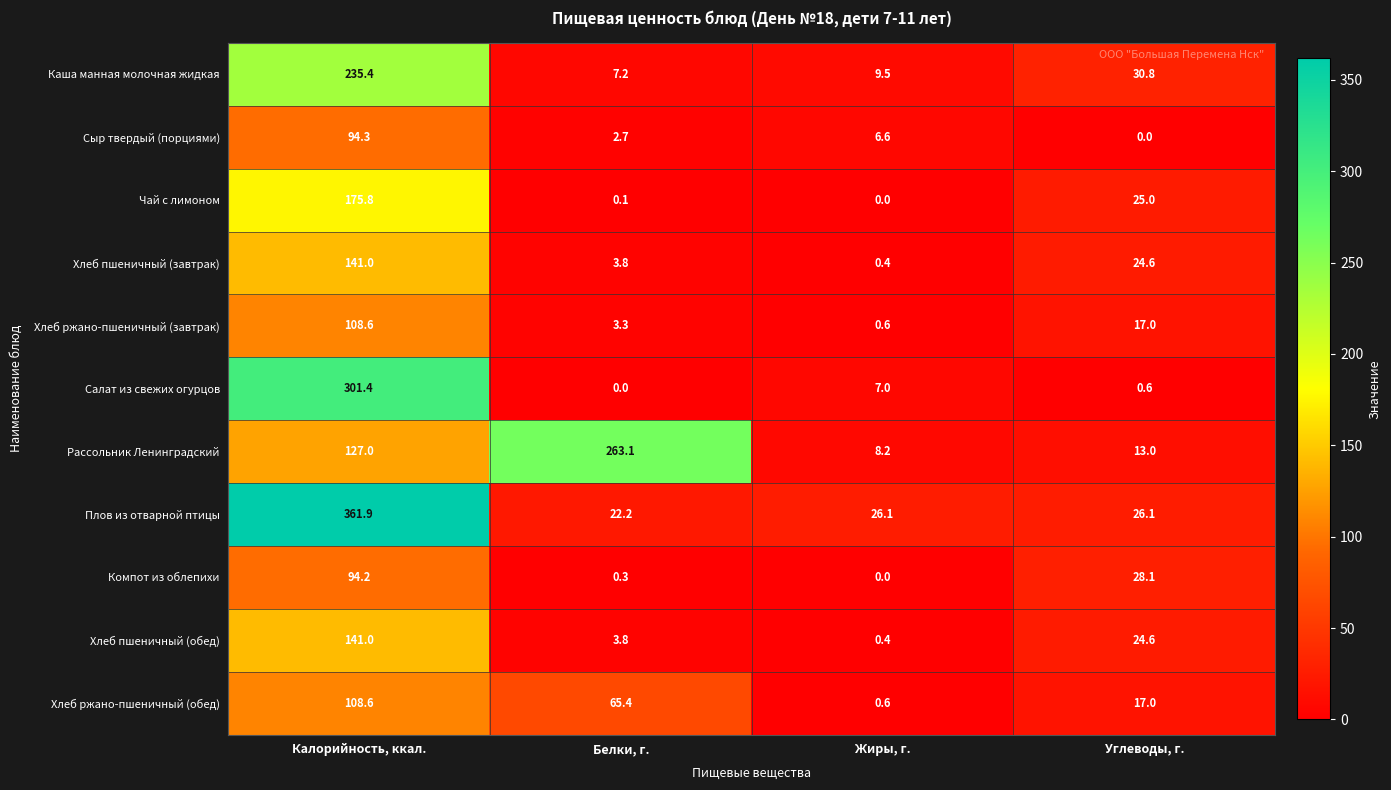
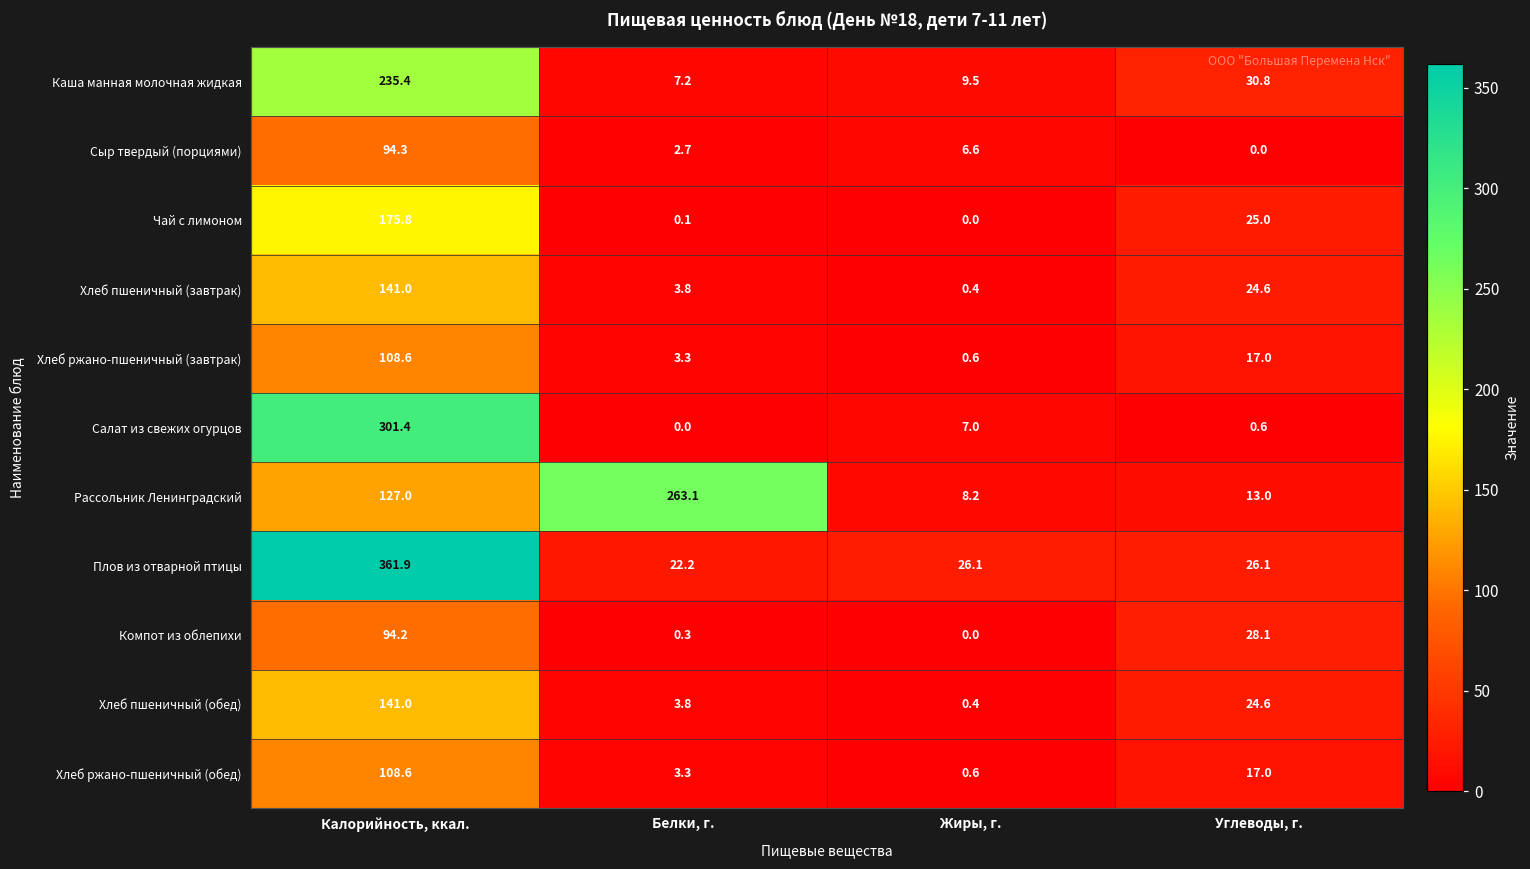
Хлеб ржано-пшеничный (обед), Белки, г.: 65.4 -> 3.3
